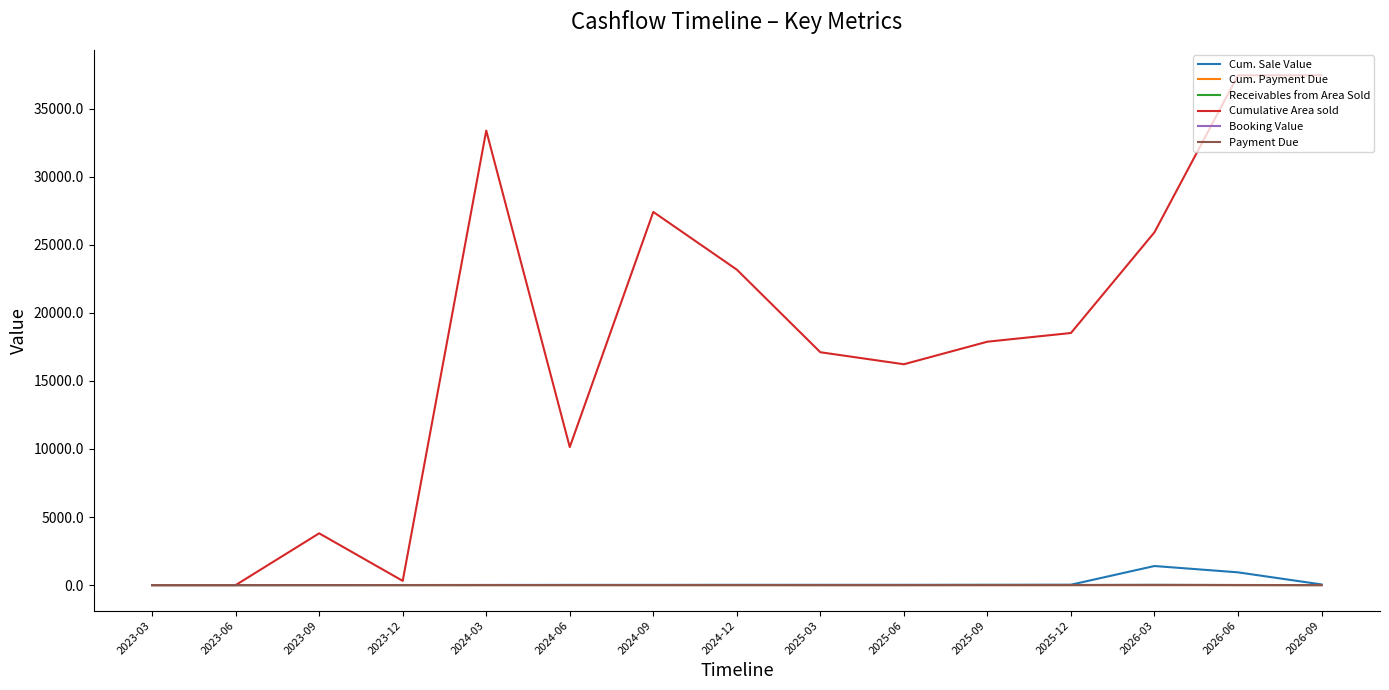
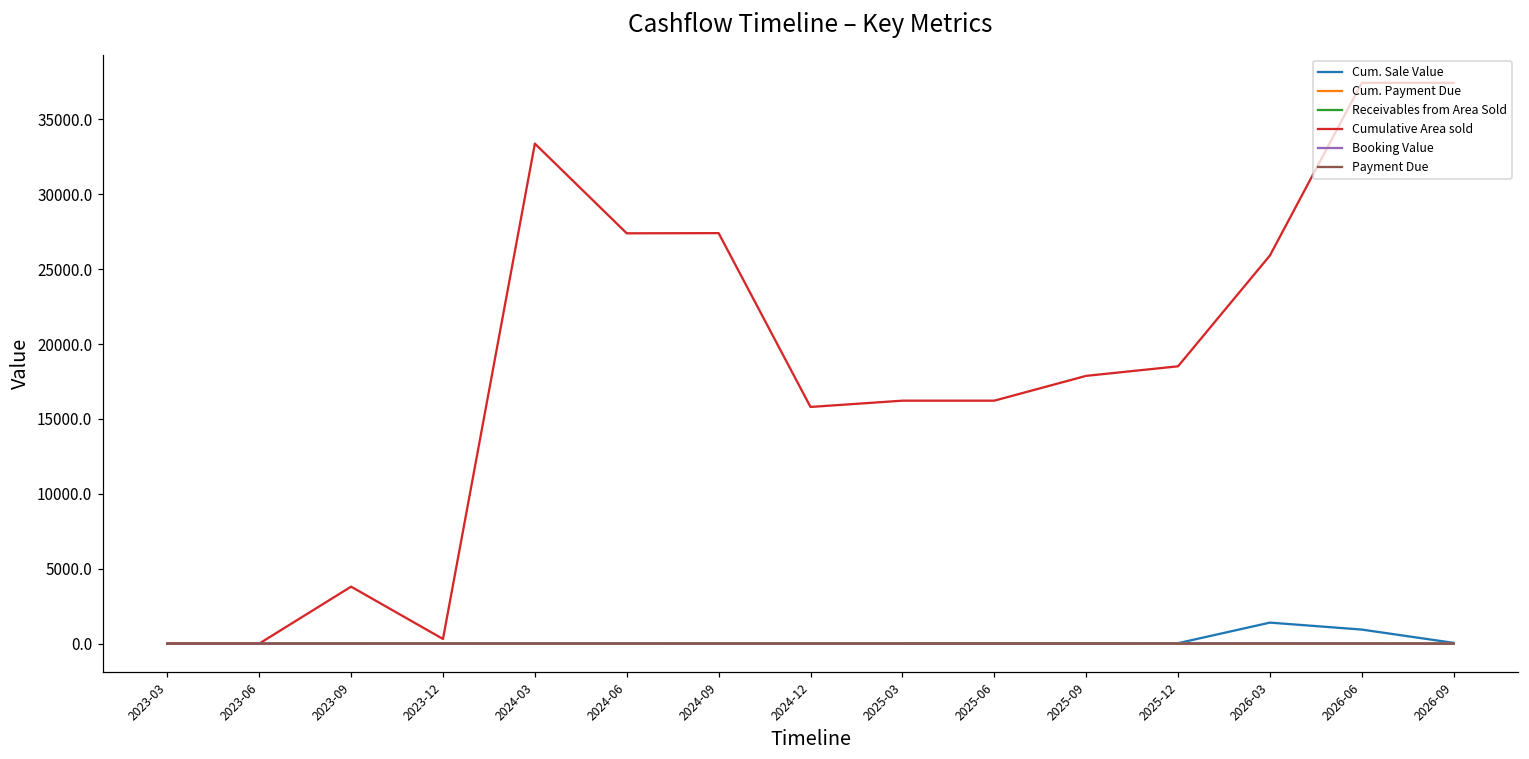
Cumulative Area sold, 2024-06: 10100 -> 27400
Cumulative Area sold, 2024-12: 23200 -> 15800
Cumulative Area sold, 2025-03: 17100 -> 16200
